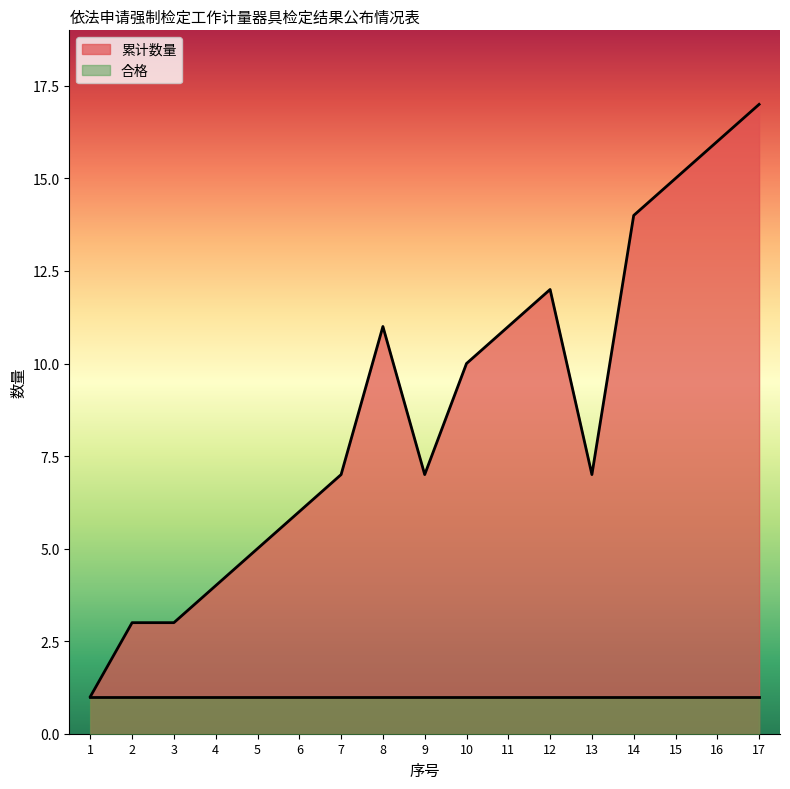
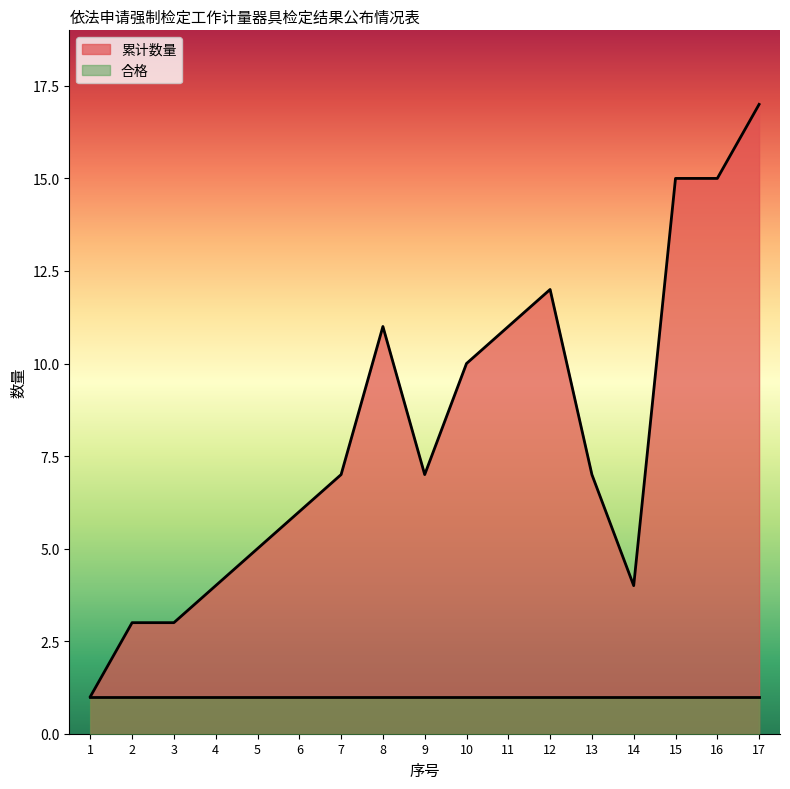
累计数量, 14: 14 -> 4
累计数量, 16: 16 -> 15
